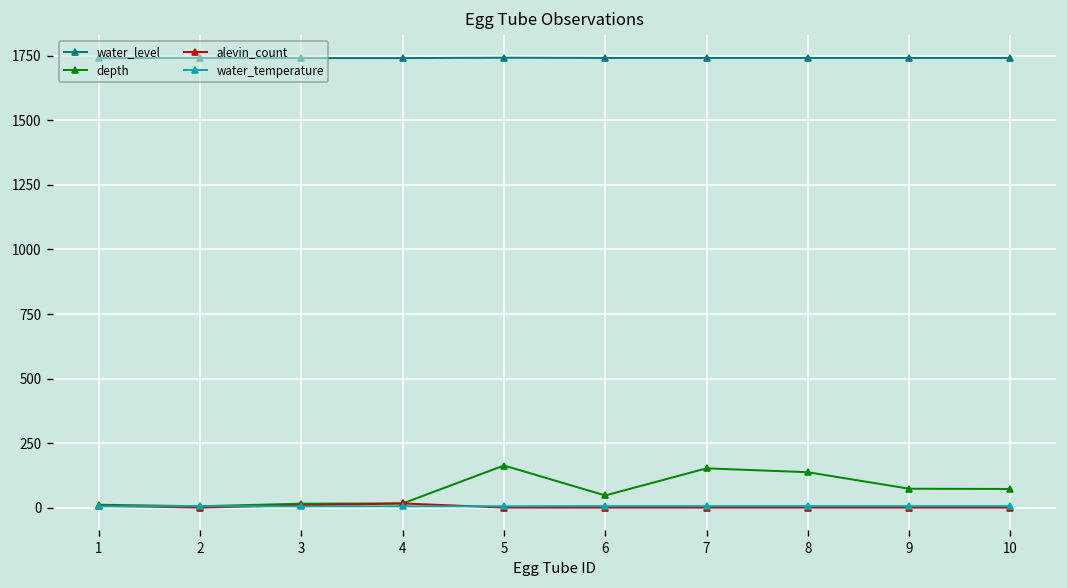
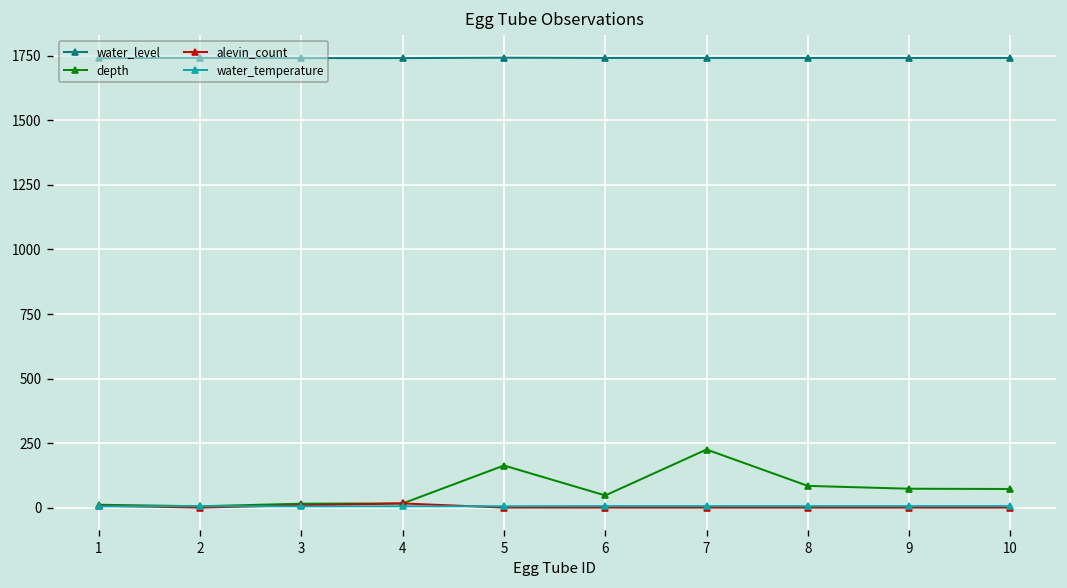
depth, 7: 150 -> 230
depth, 8: 140 -> 80
